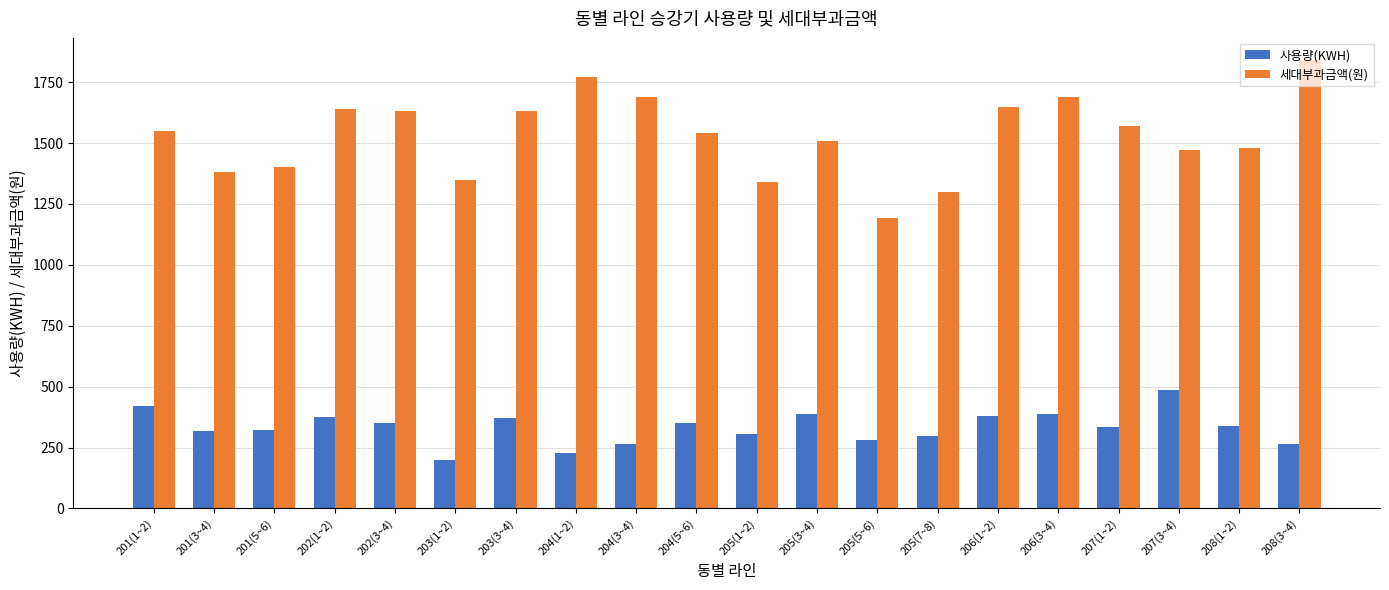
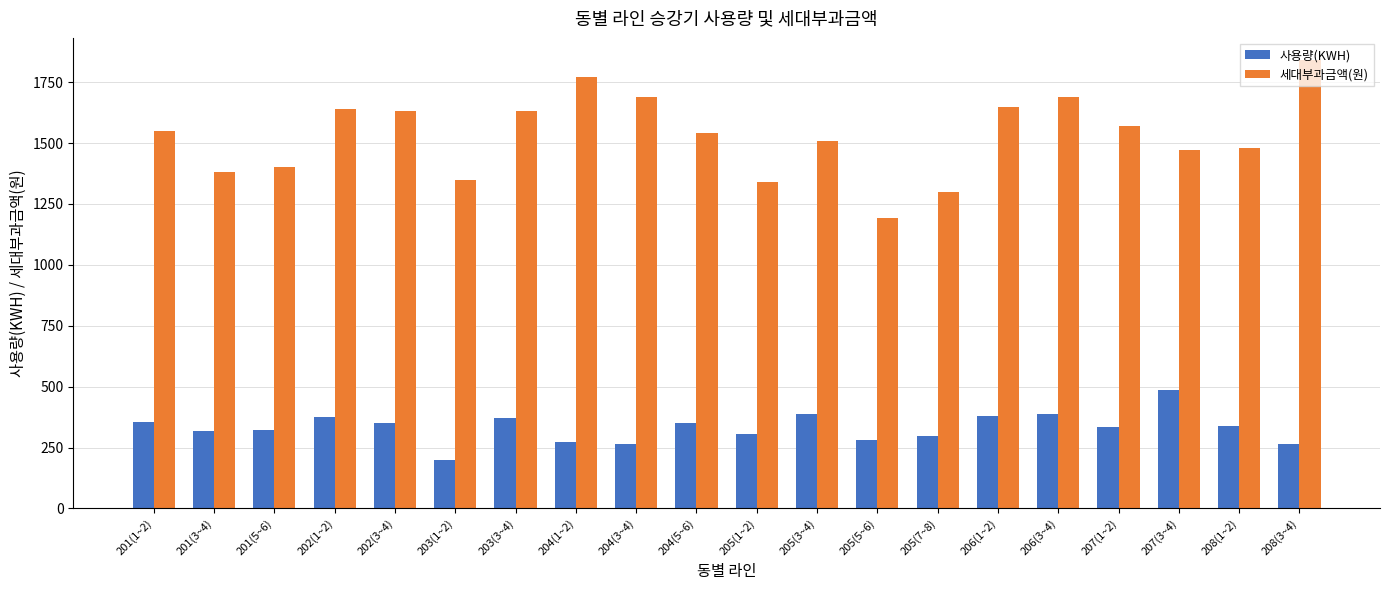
사용량(KWH), 201(1~2): 420 -> 360
사용량(KWH), 204(1~2): 230 -> 270
